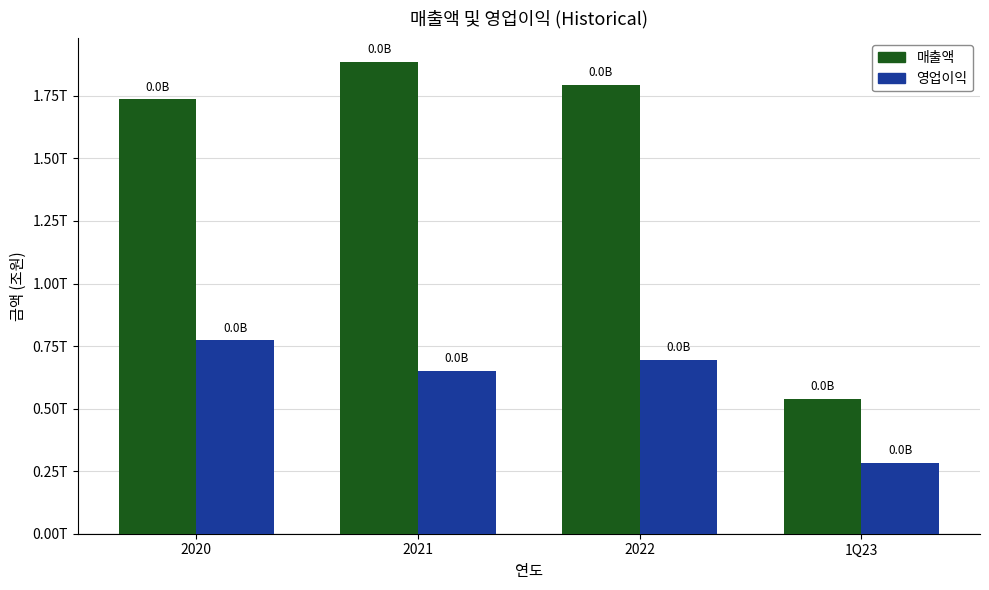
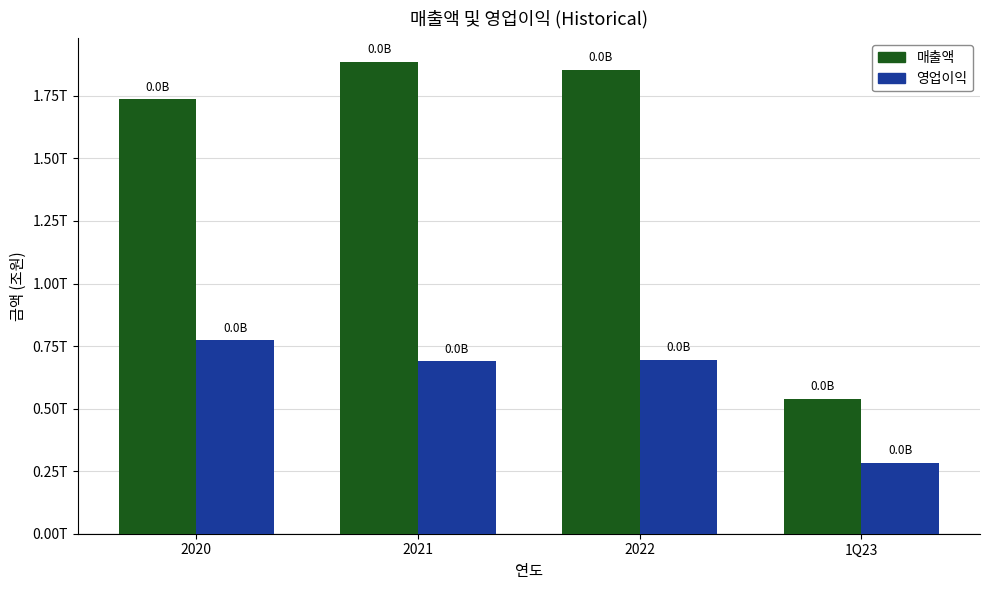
영업이익, 2021: 0.65T -> 0.69T
매출액, 2022: 1.80T -> 1.85T
